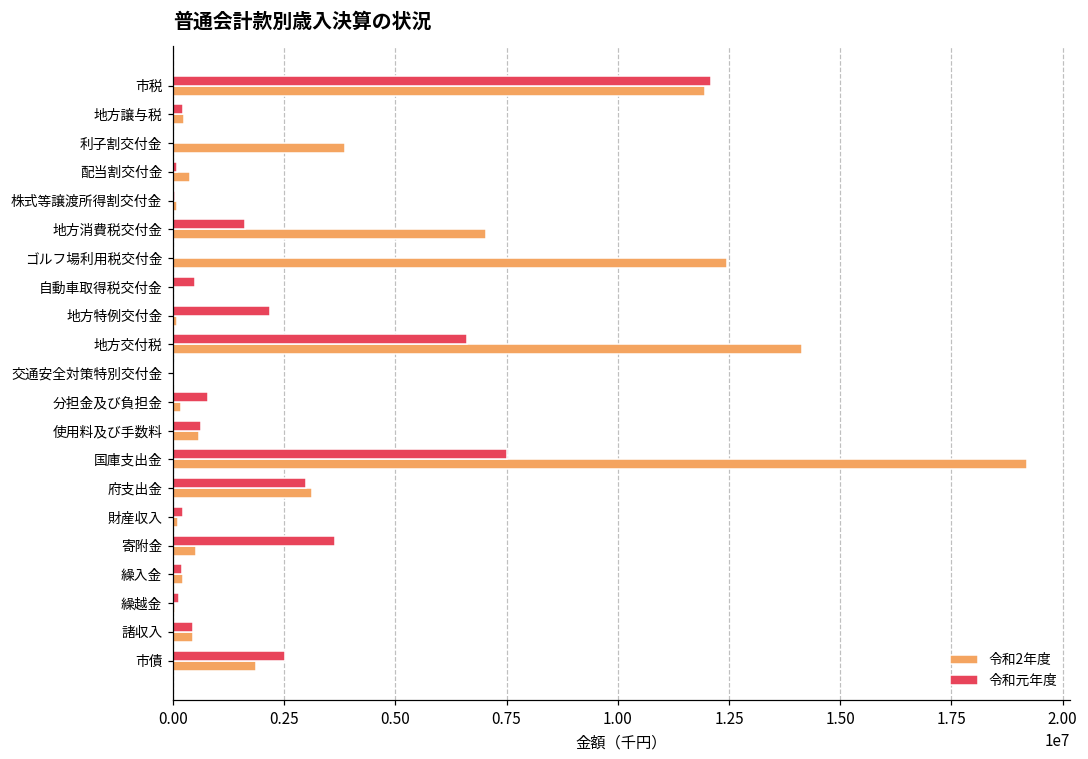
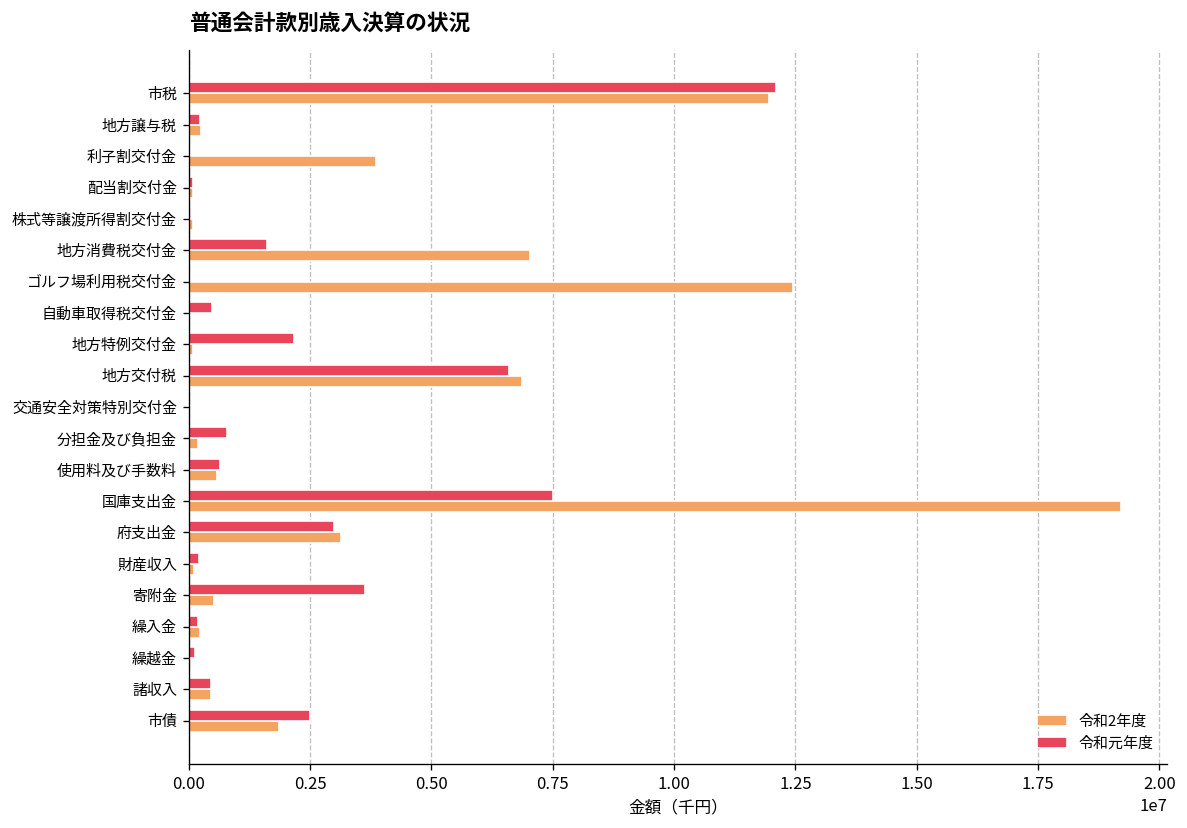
令和2年度, 配当割交付金: 400000 -> 100000
令和2年度, 地方交付税: 14100000 -> 6900000
